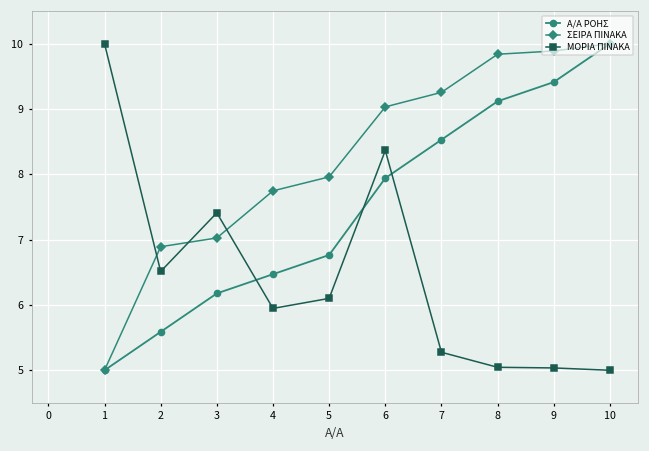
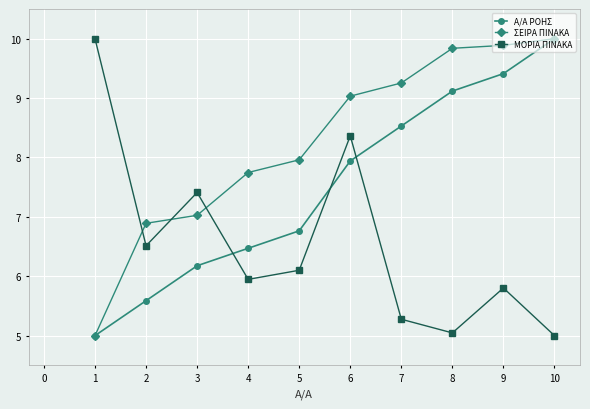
ΜΟΡΙΑ ΠΙΝΑΚΑ, 9: 5.0 -> 5.8
